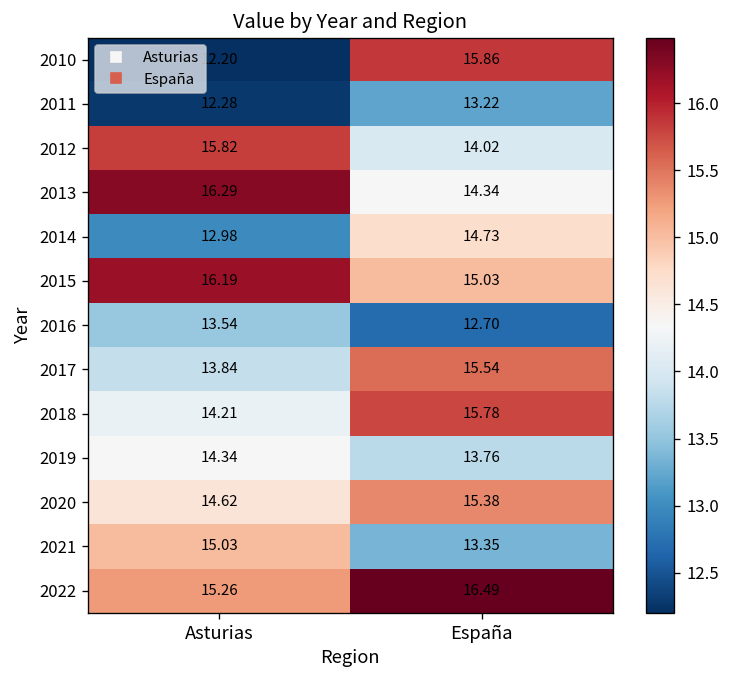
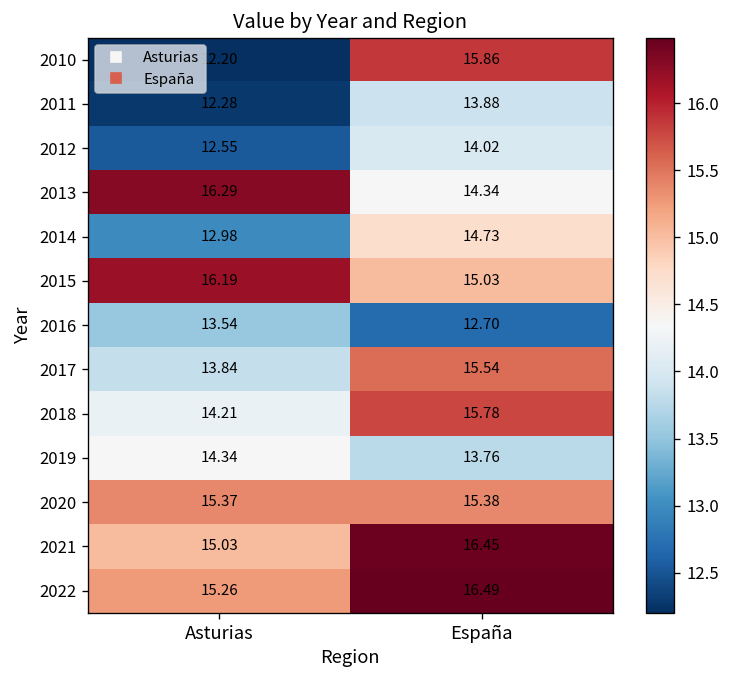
2011, España: 13.22 -> 13.88
2012, Asturias: 15.82 -> 12.55
2020, Asturias: 14.62 -> 15.37
2021, España: 13.35 -> 16.45
